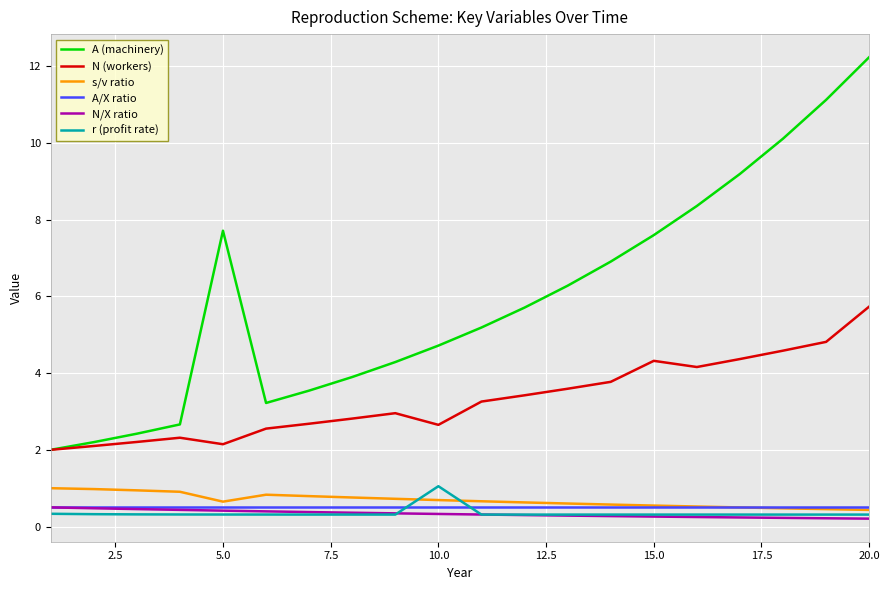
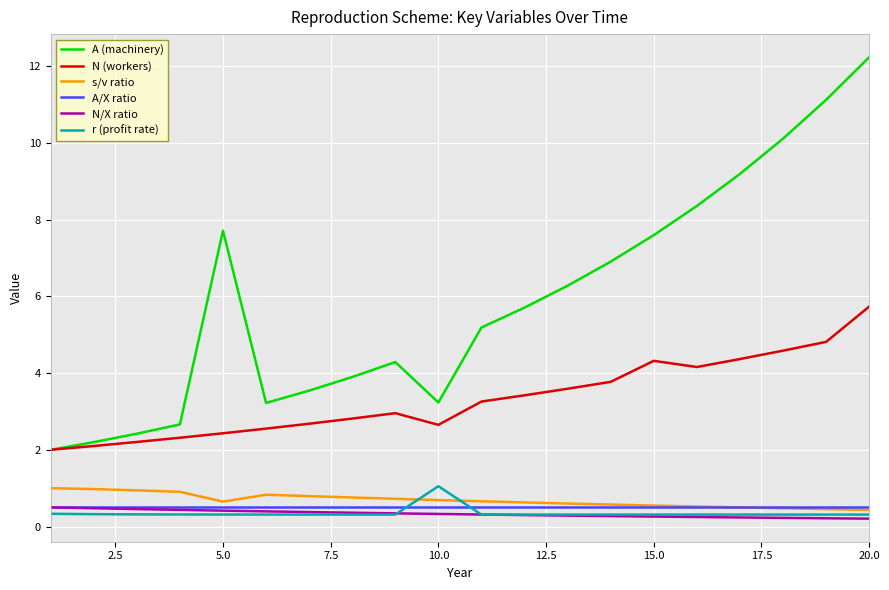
N (workers), 5.0: 2.1 -> 2.4
A (machinery), 10.0: 4.7 -> 3.2
